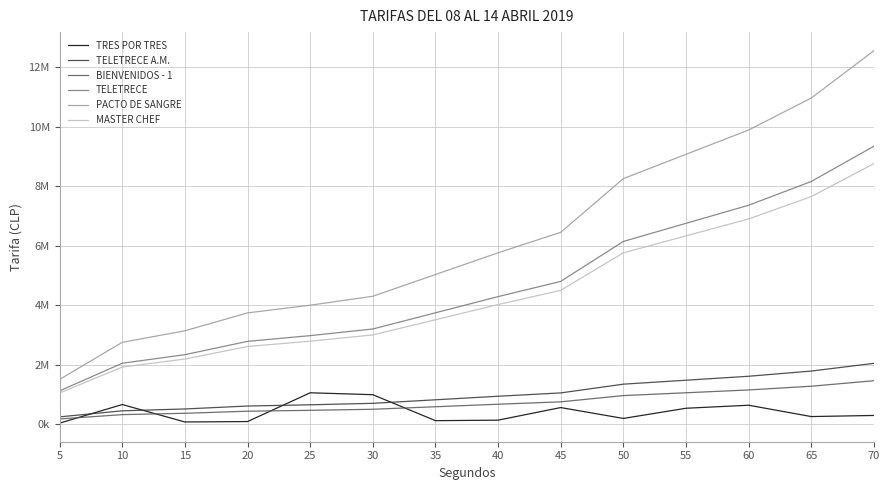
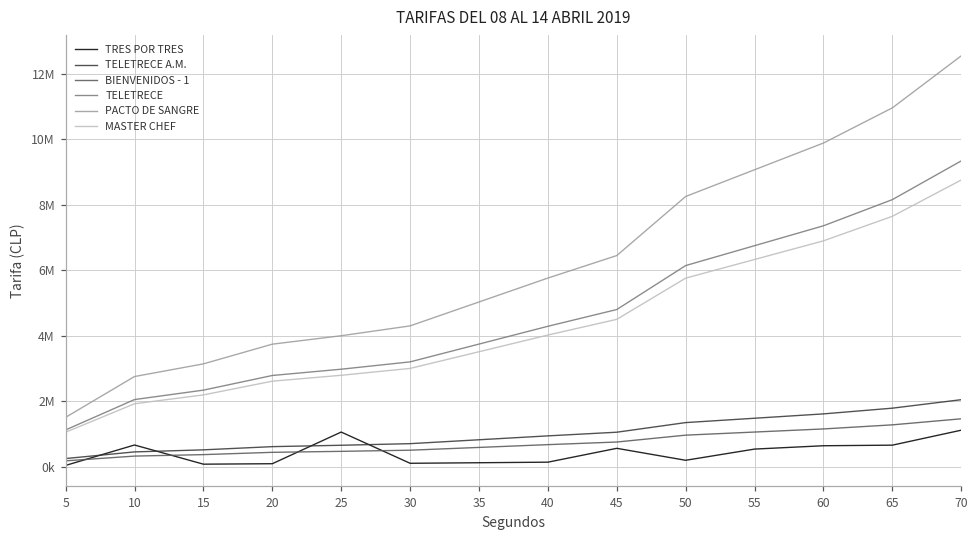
TRES POR TRES, 30: 1000000 -> 100000
TRES POR TRES, 65: 300000 -> 700000
TRES POR TRES, 70: 300000 -> 1100000
